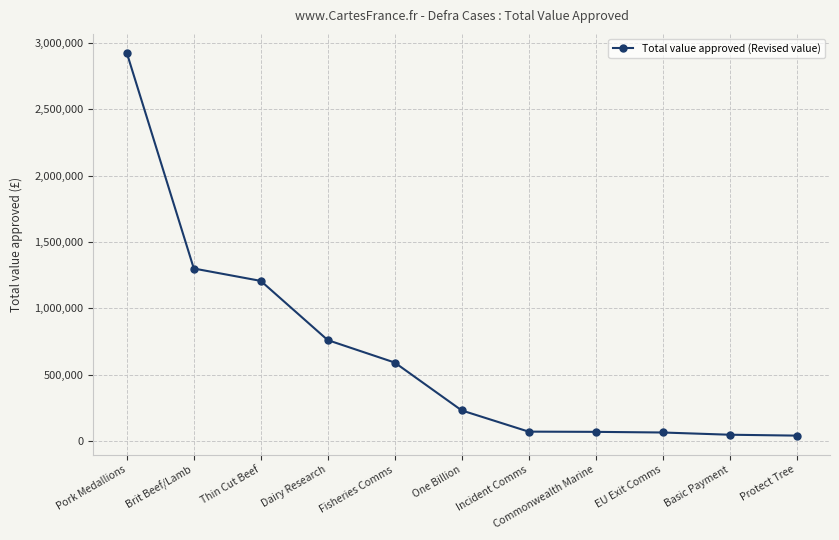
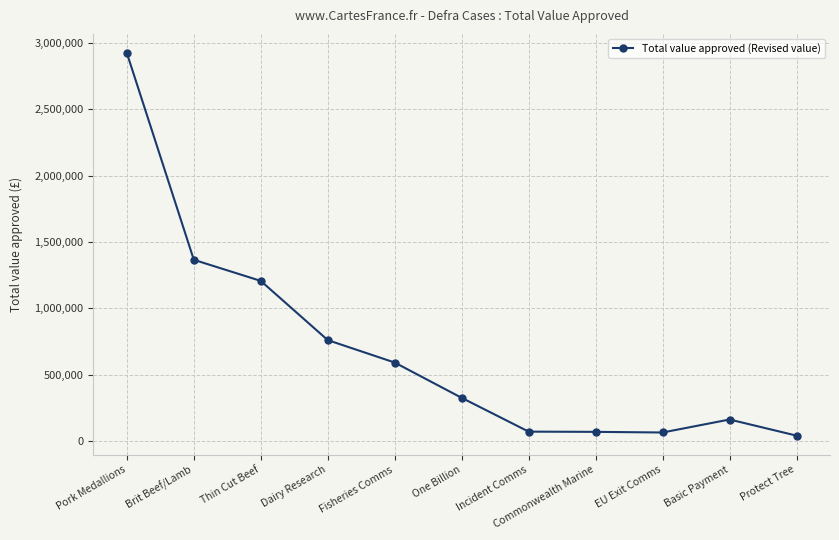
Brit Beef/Lamb: 1,300,000 -> 1,370,000
One Billion: 230,000 -> 320,000
Basic Payment: 50,000 -> 160,000
